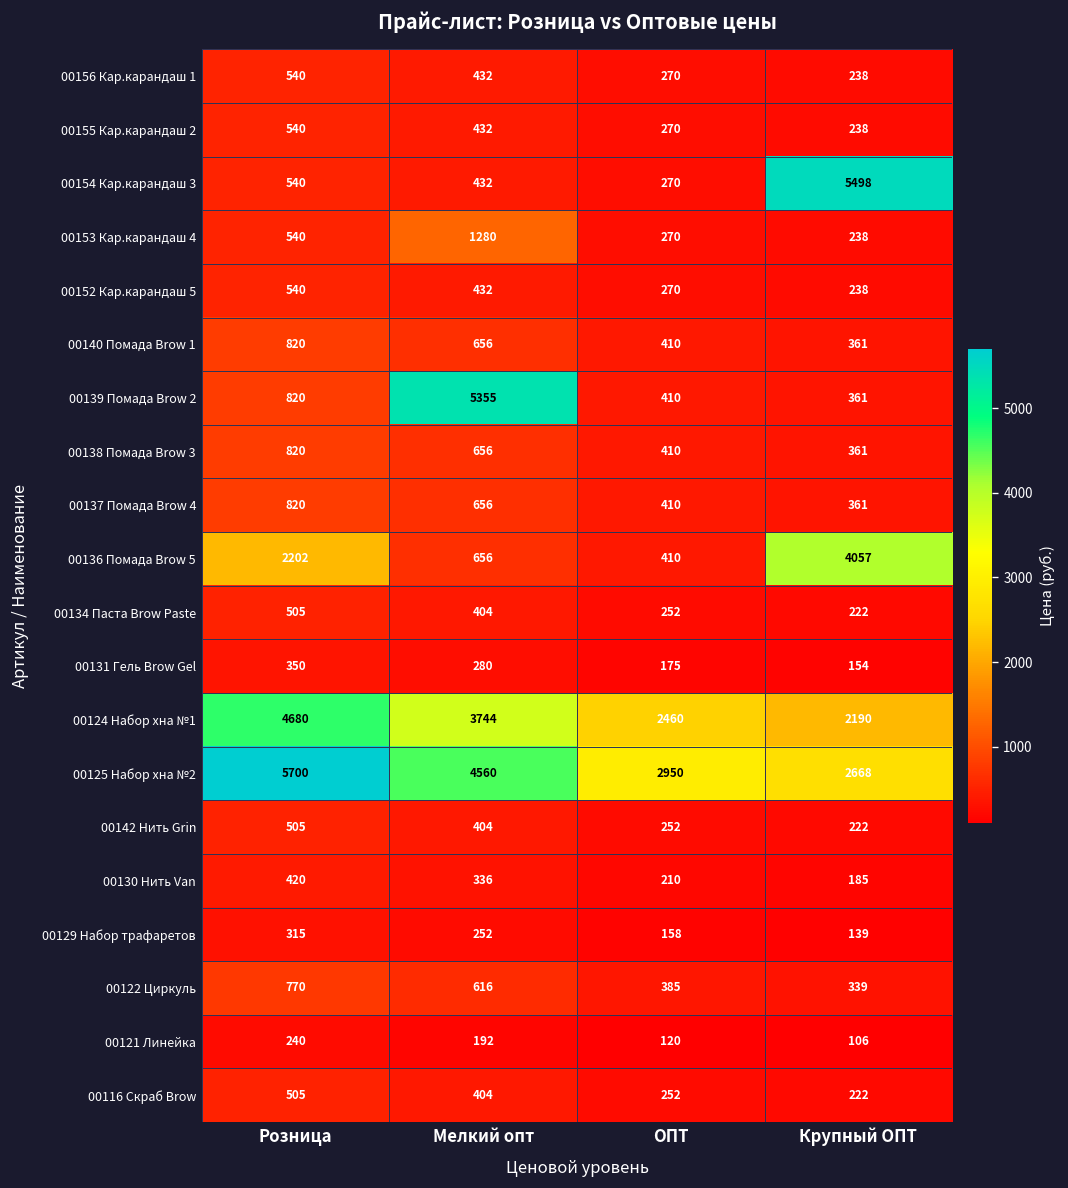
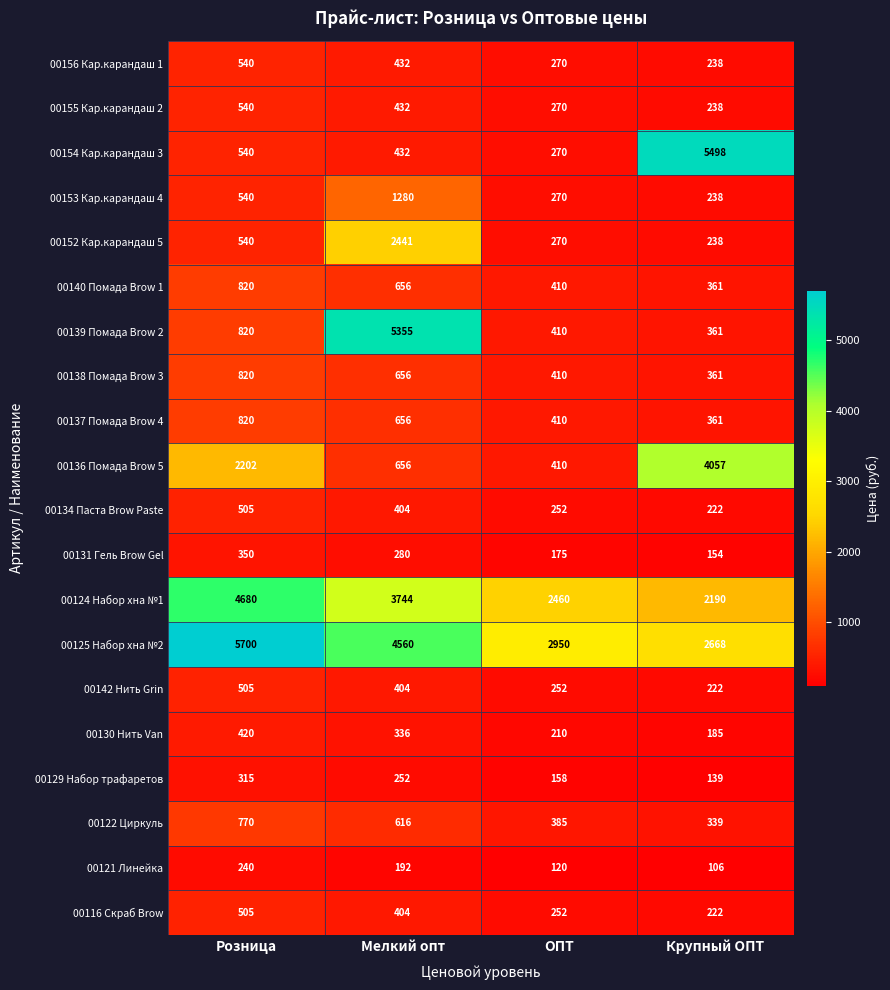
00152 Кар.карандаш 5, Мелкий опт: 432 -> 2441
